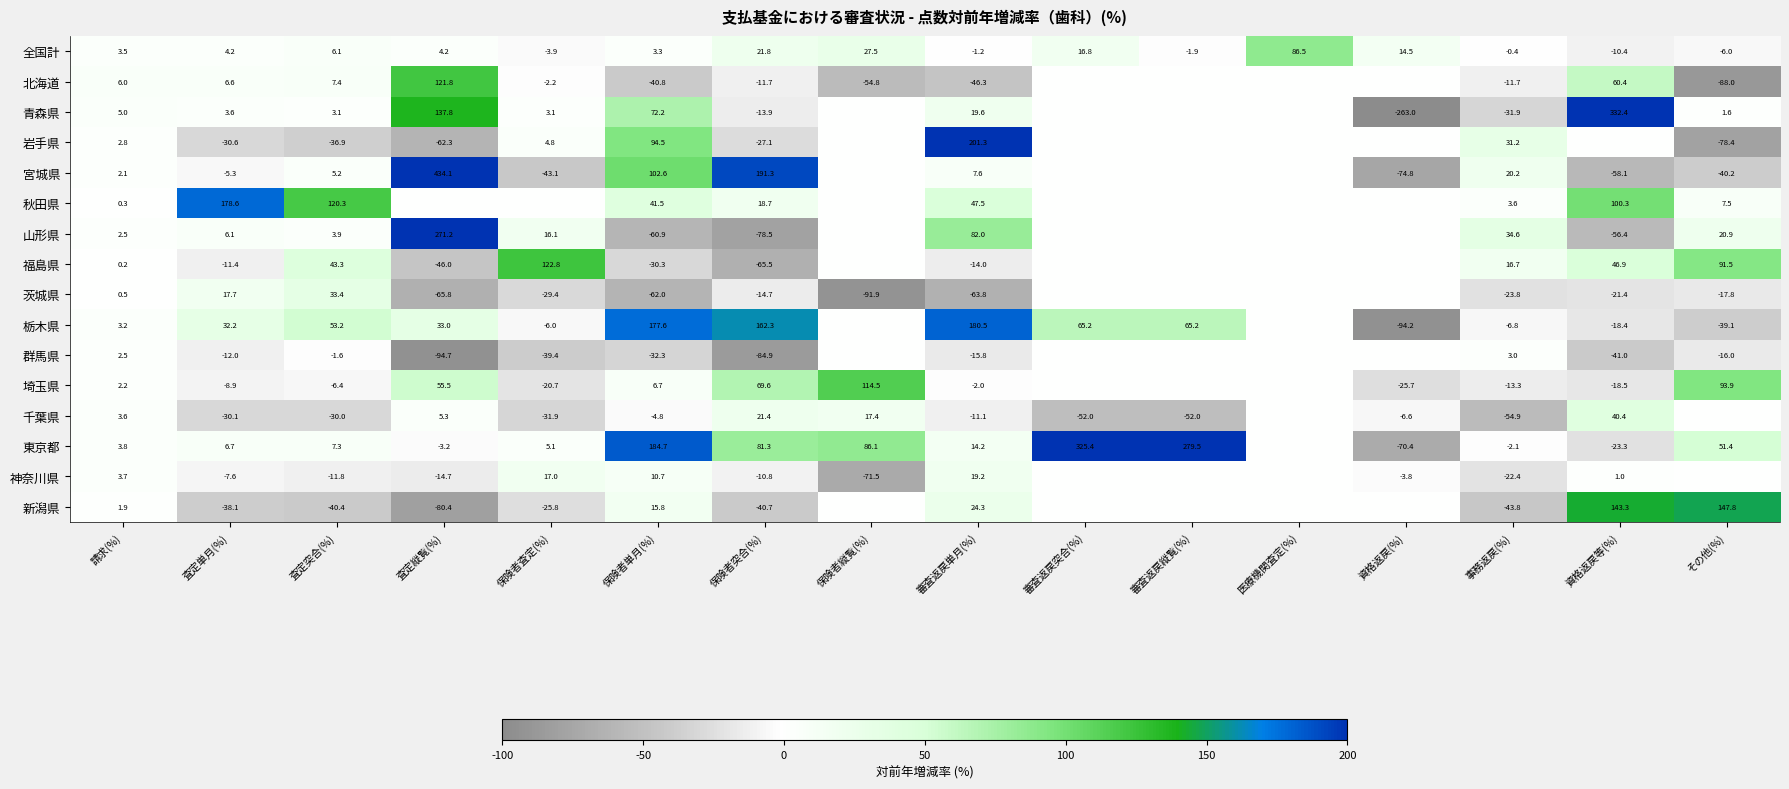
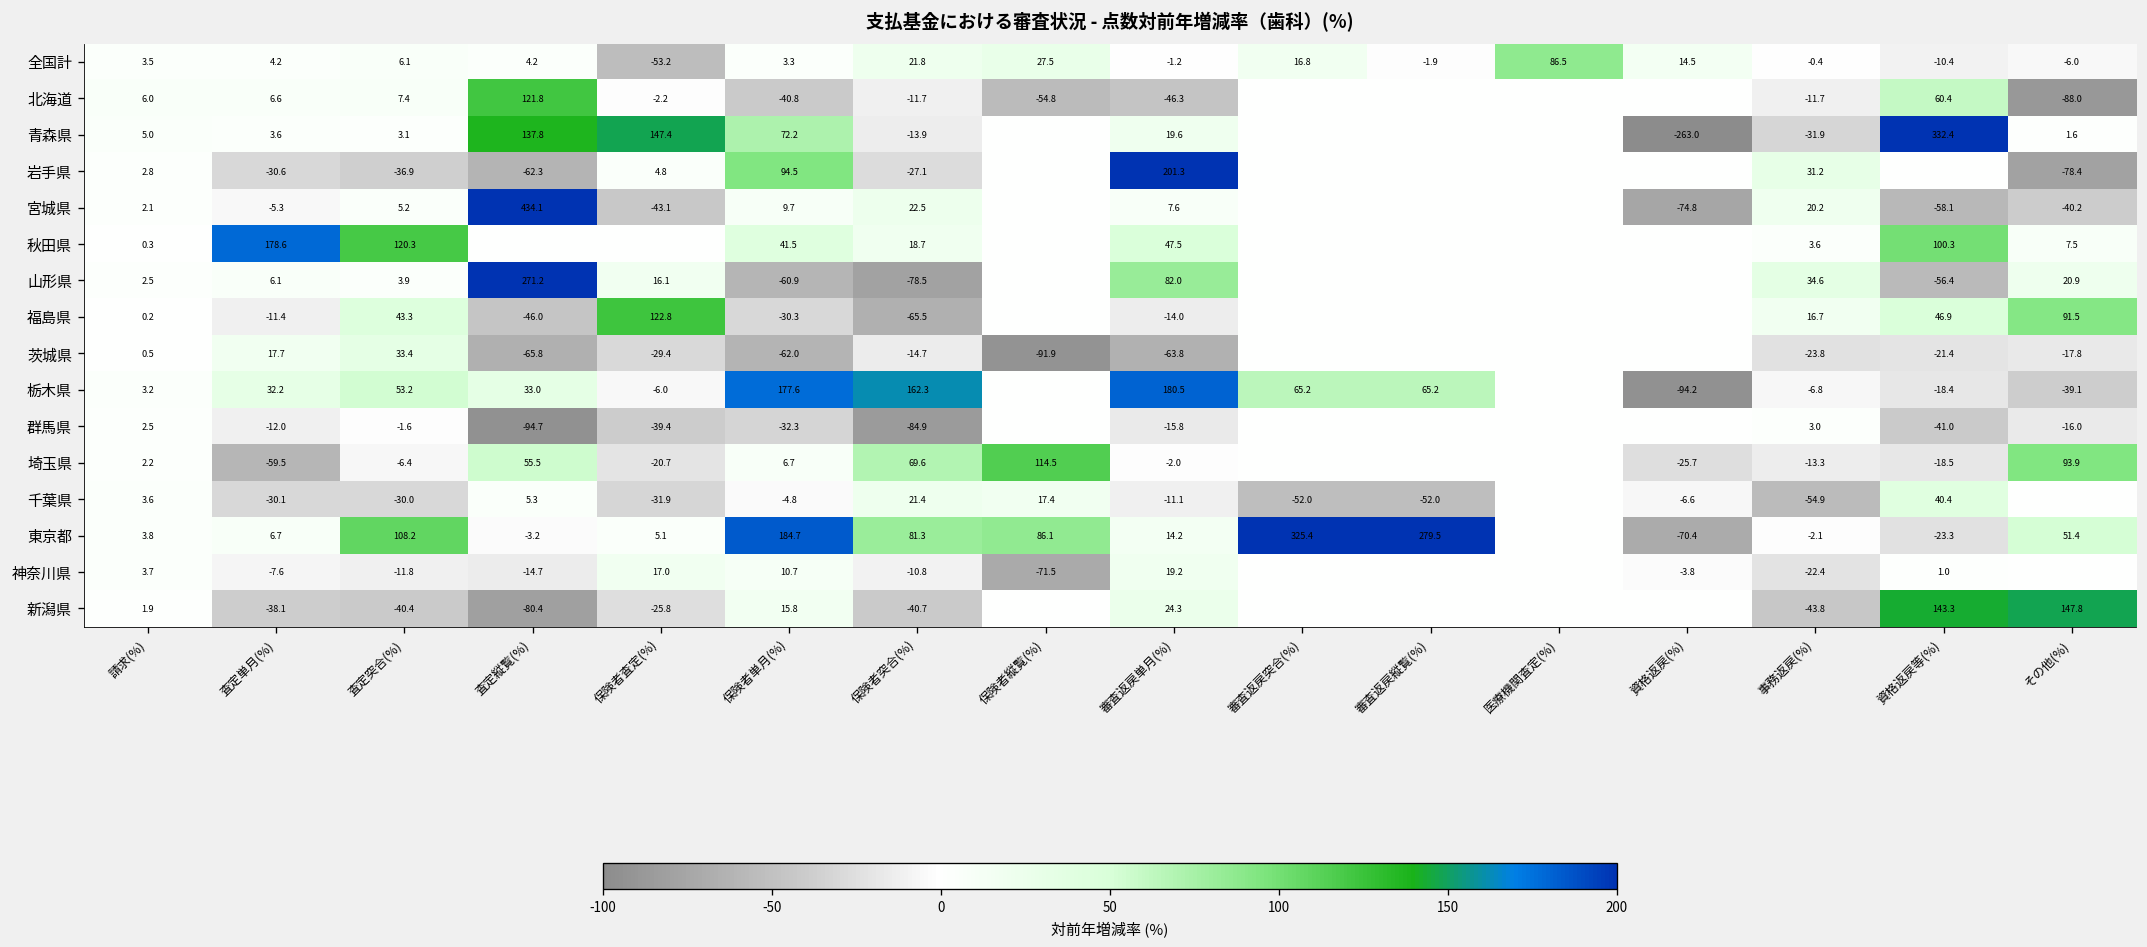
全国計, 保険者査定(%): -3.9 -> -53.2
青森県, 保険者査定(%): 3.1 -> 147.4
宮城県, 保険者単月(%): 102.6 -> 9.7
宮城県, 保険者突合(%): 191.3 -> 22.5
埼玉県, 査定単月(%): -8.9 -> -59.5
東京都, 査定突合(%): 7.3 -> 108.2
